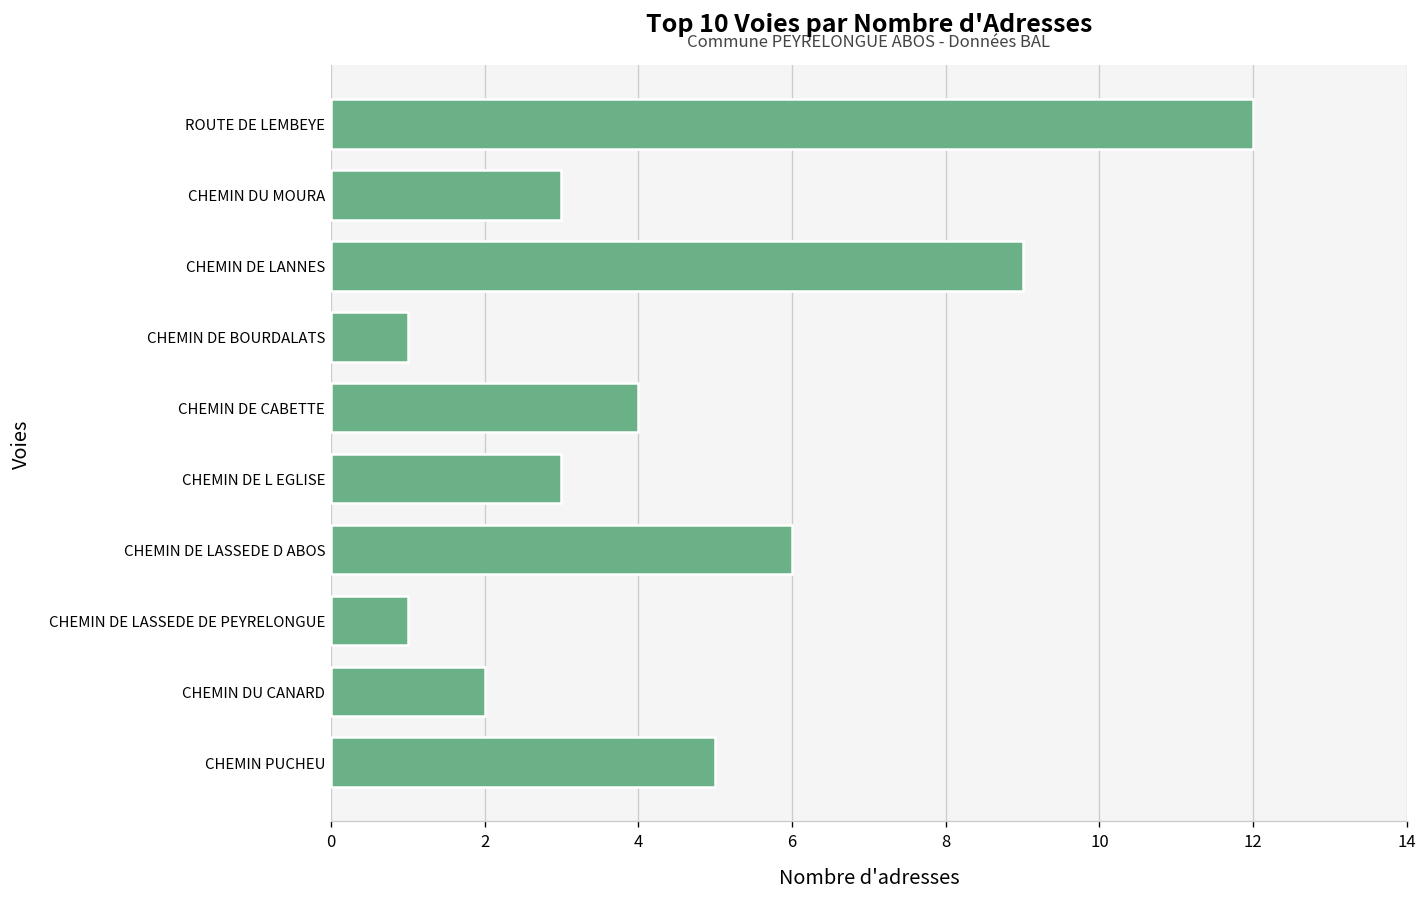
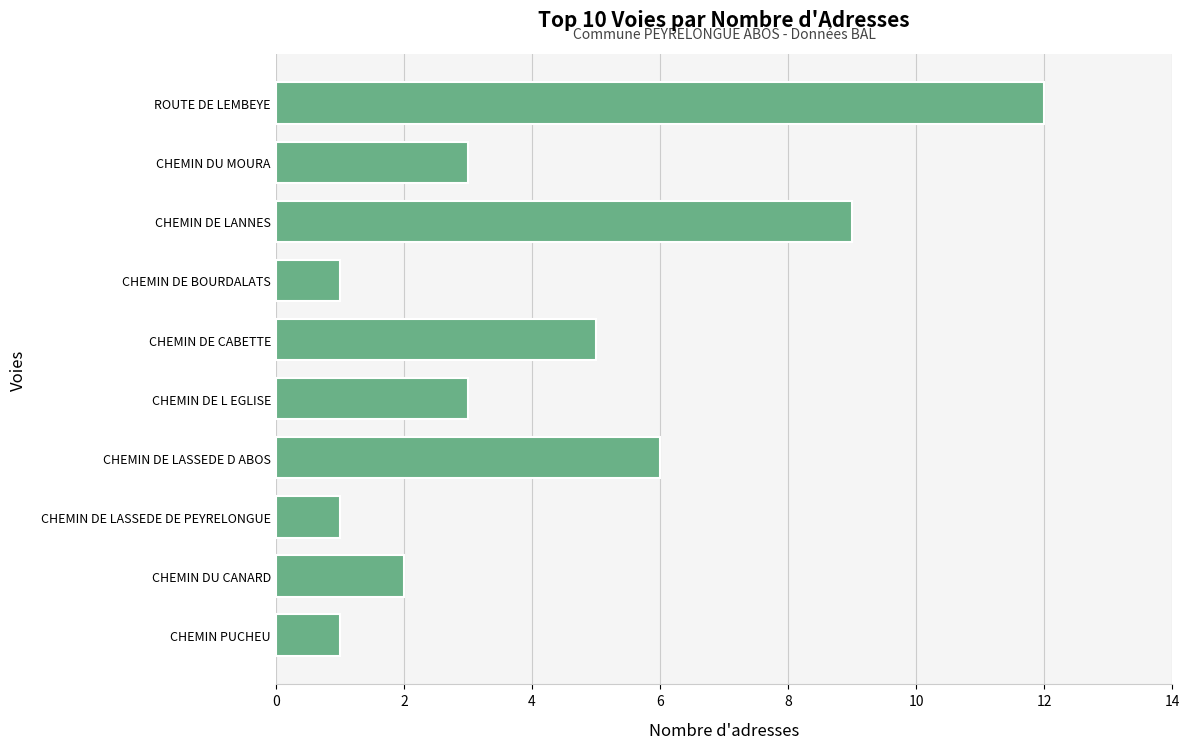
CHEMIN DE CABETTE: 4 -> 5
CHEMIN PUCHEU: 5 -> 1
